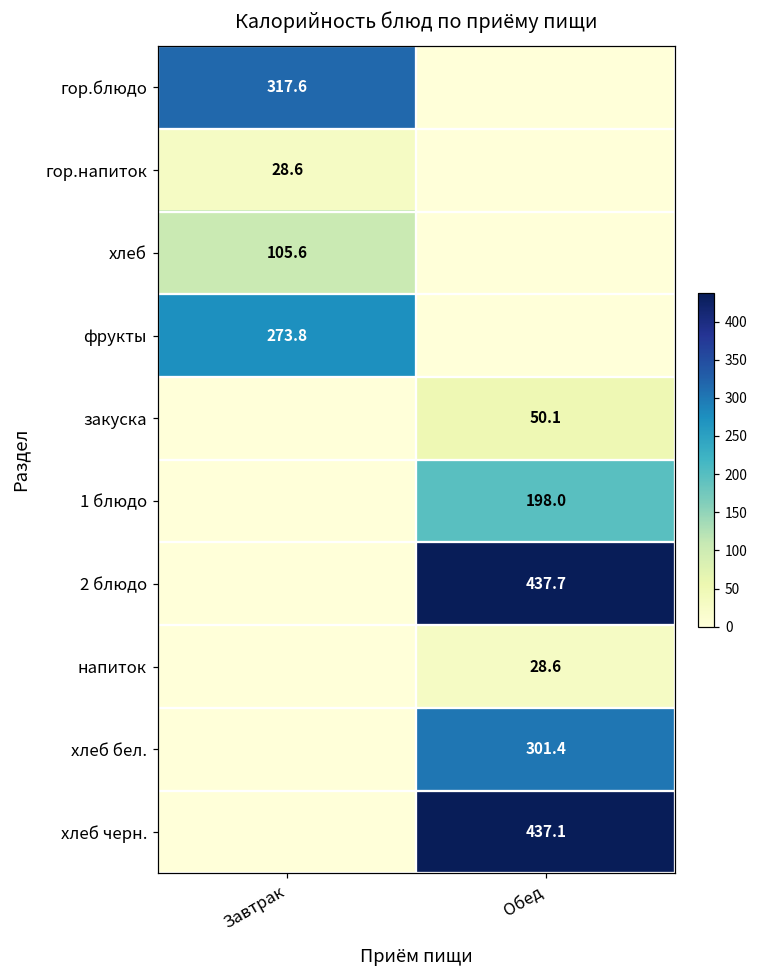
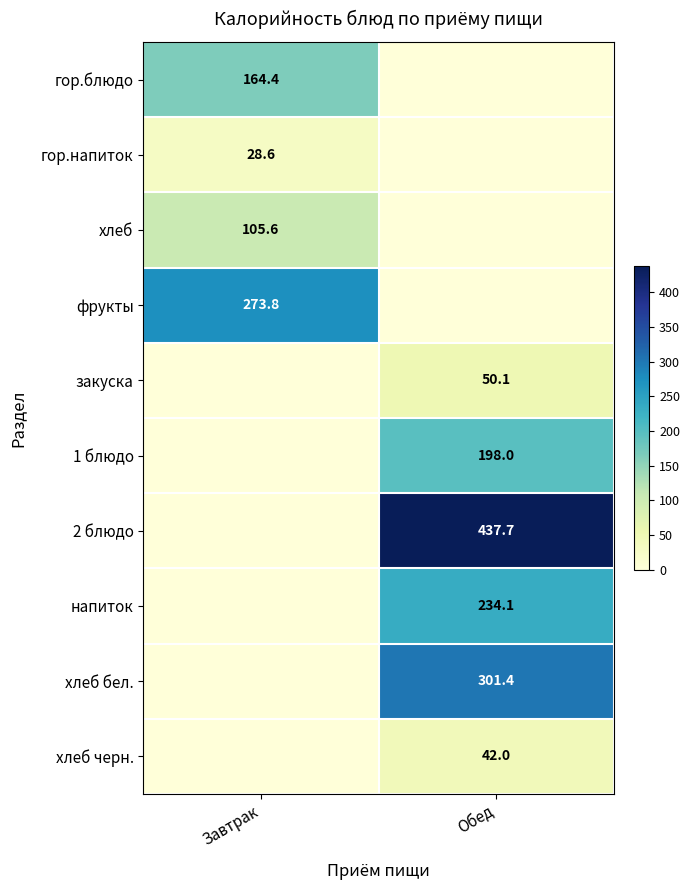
гор.блюдо, Завтрак: 317.6 -> 164.4
напиток, Обед: 28.6 -> 234.1
хлеб черн., Обед: 437.1 -> 42.0
